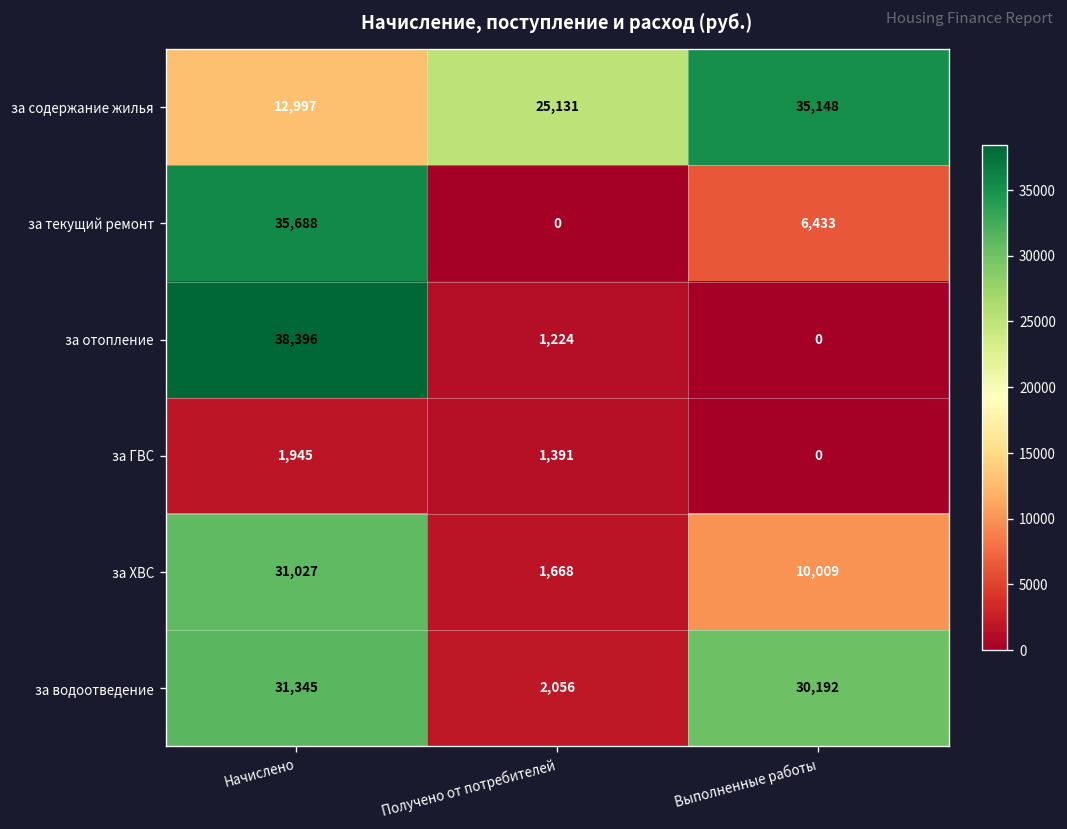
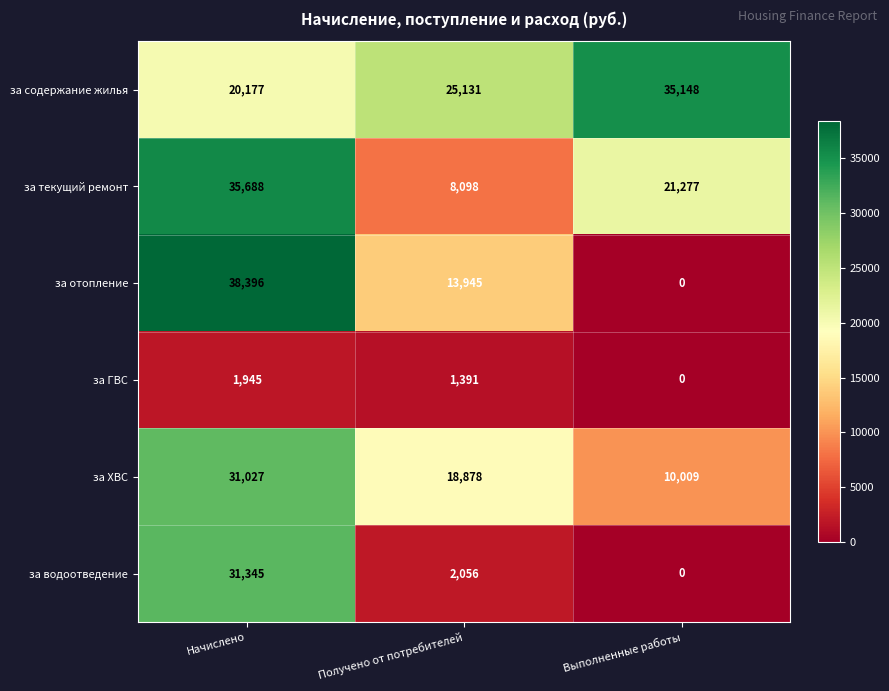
за содержание жилья, Начислено: 12,997 -> 20,177
за текущий ремонт, Получено от потребителей: 0 -> 8,098
за текущий ремонт, Выполненные работы: 6,433 -> 21,277
за отопление, Получено от потребителей: 1,224 -> 13,945
за ХВС, Получено от потребителей: 1,668 -> 18,878
за водоотведение, Выполненные работы: 30,192 -> 0
